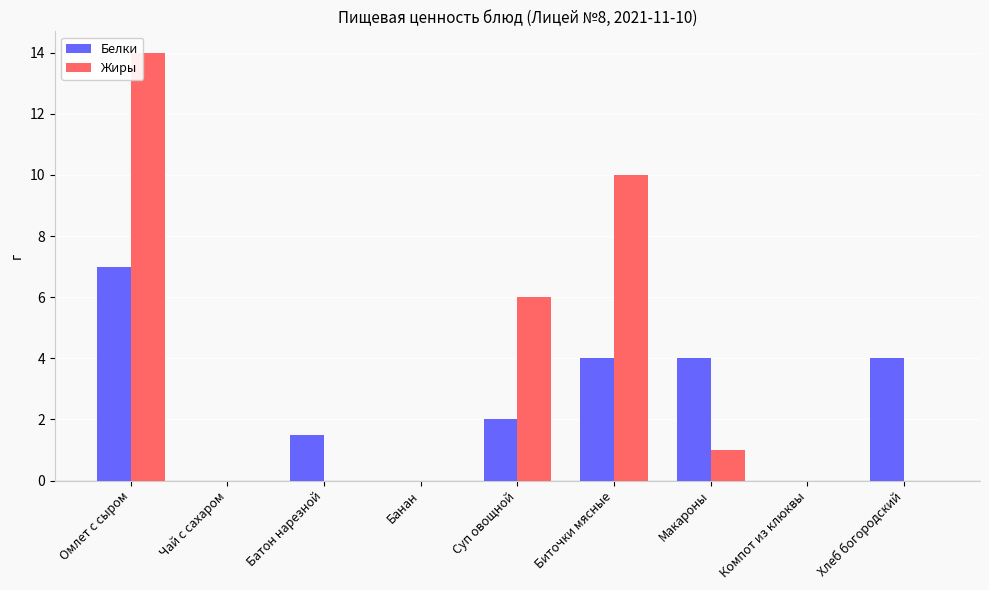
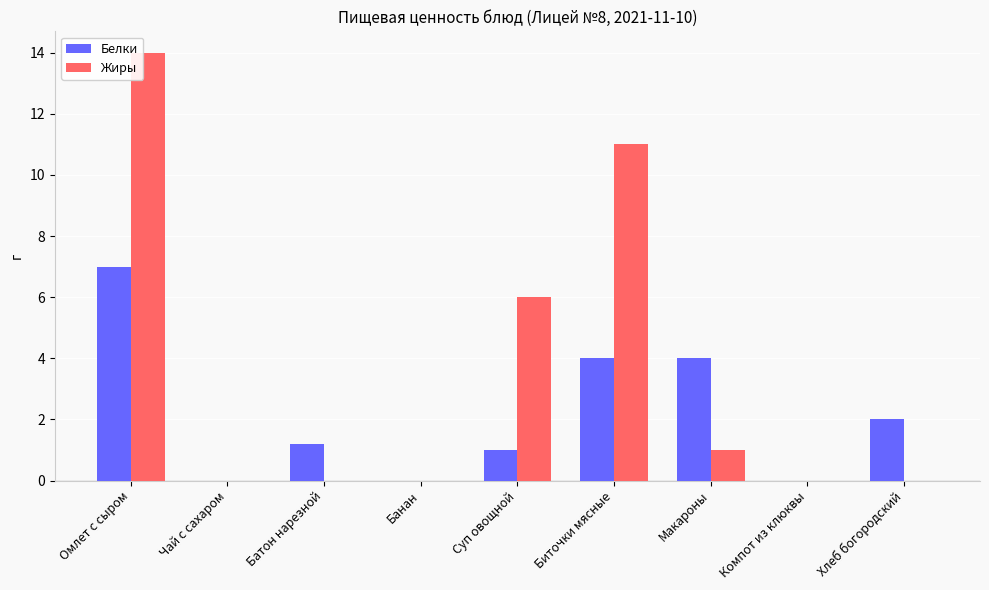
Белки, Батон нарезной: 1.5 -> 1.2
Белки, Суп овощной: 2 -> 1
Жиры, Биточки мясные: 10 -> 11
Белки, Хлеб богородский: 4 -> 2
